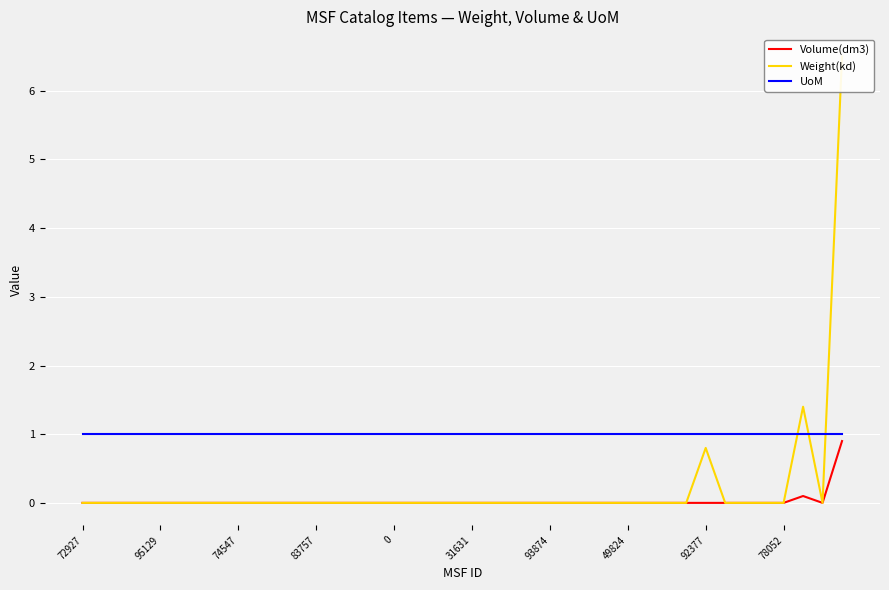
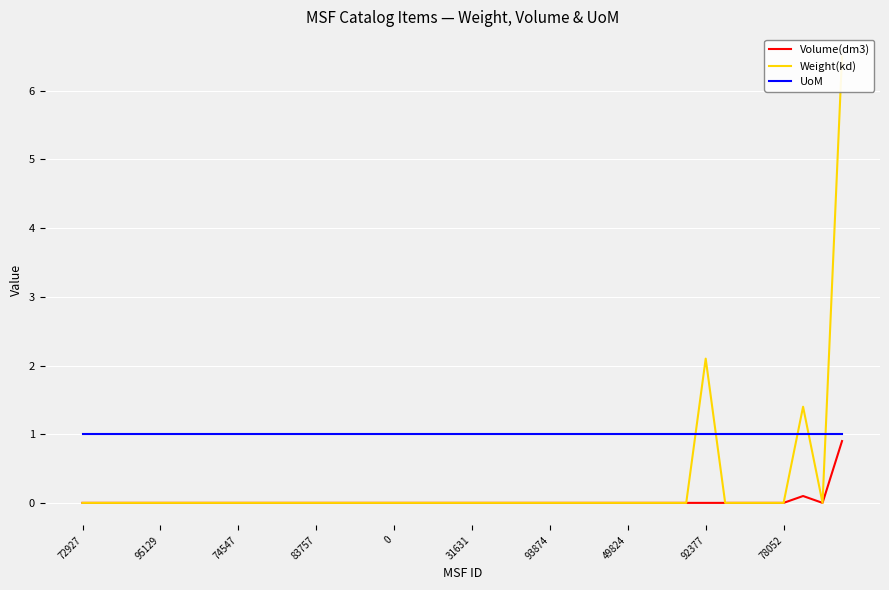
Weight(kd), 92377: 0.8 -> 2.1
